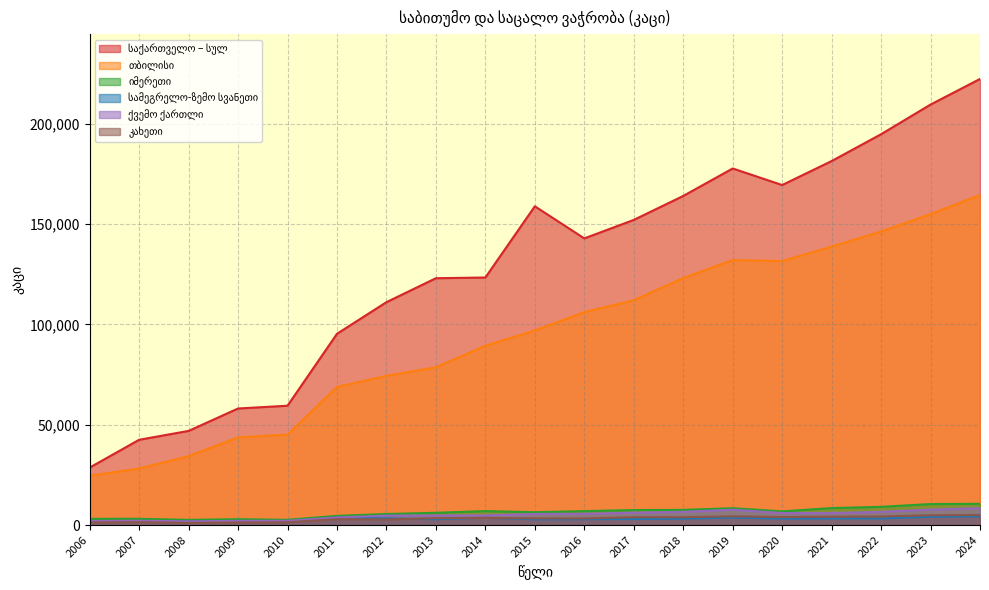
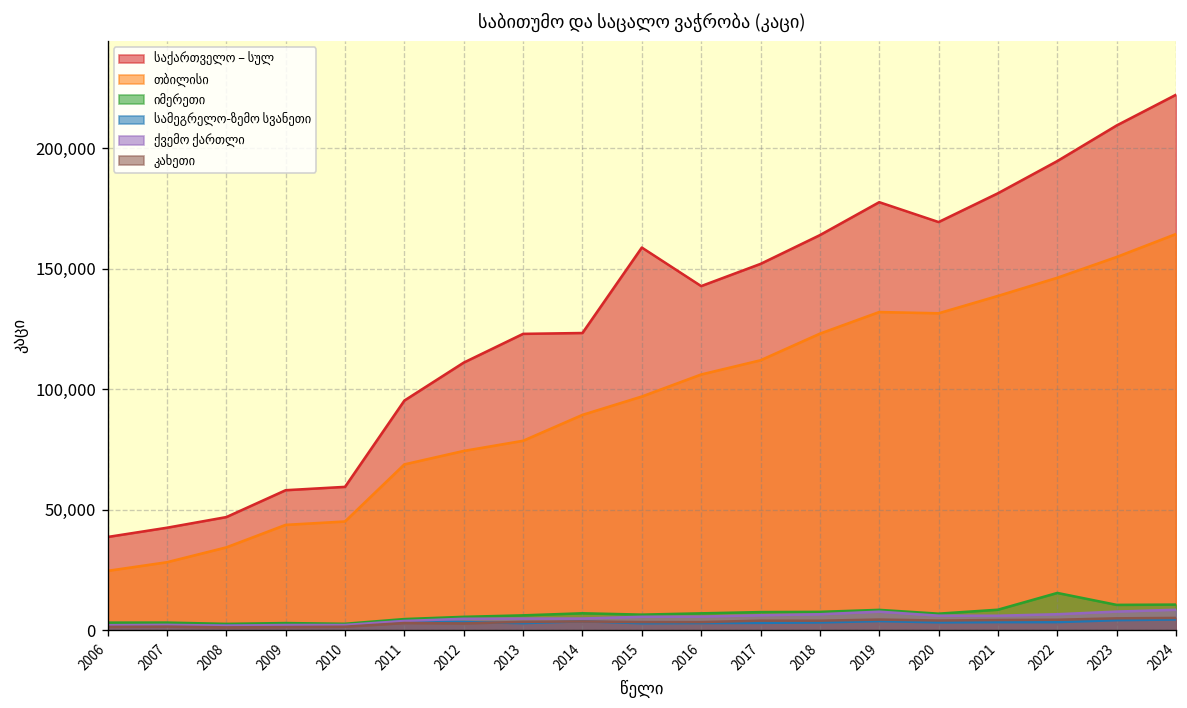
საქართველო – სულ, 2006: 29,000 -> 39,000
იმერეთი, 2022: 9,000 -> 15,000
